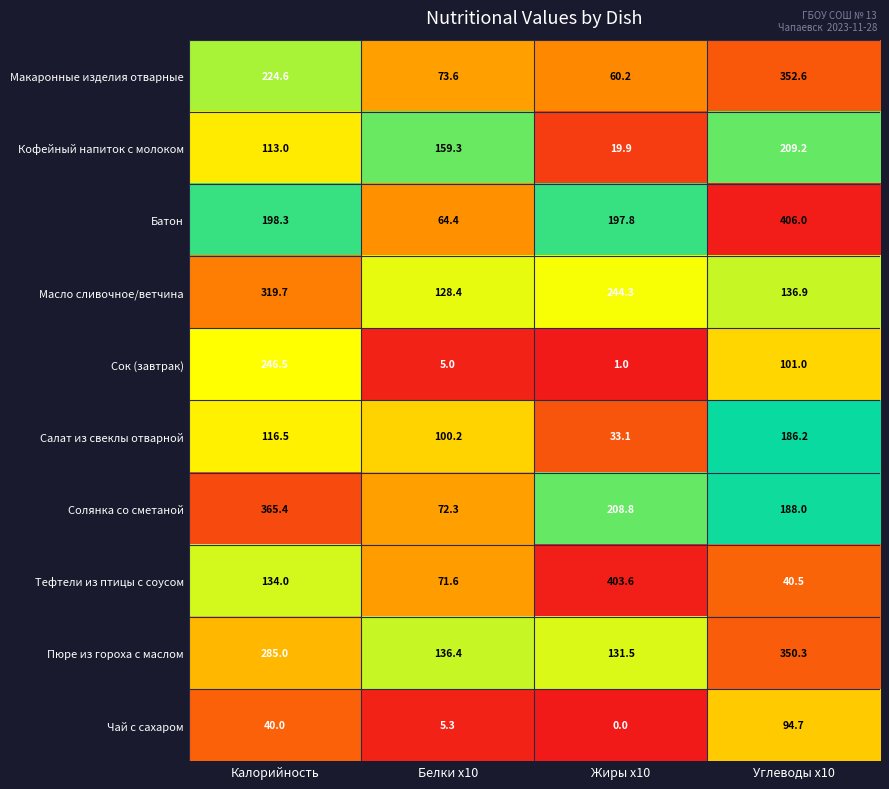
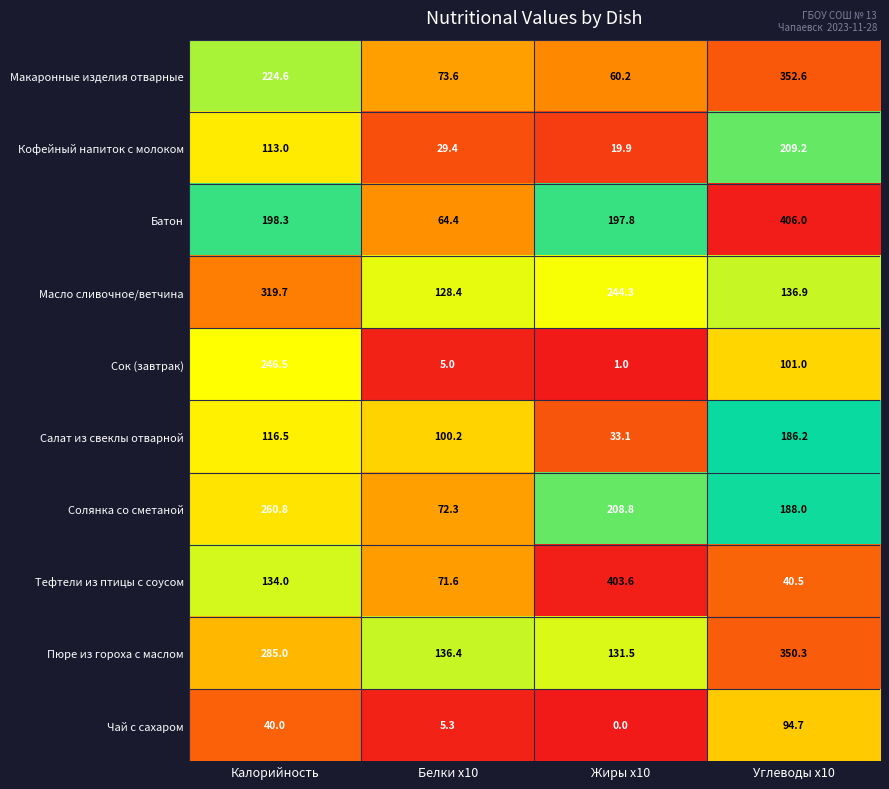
Кофейный напиток с молоком, Белки x10: 159.3 -> 29.4
Солянка со сметаной, Калорийность: 365.4 -> 260.8
